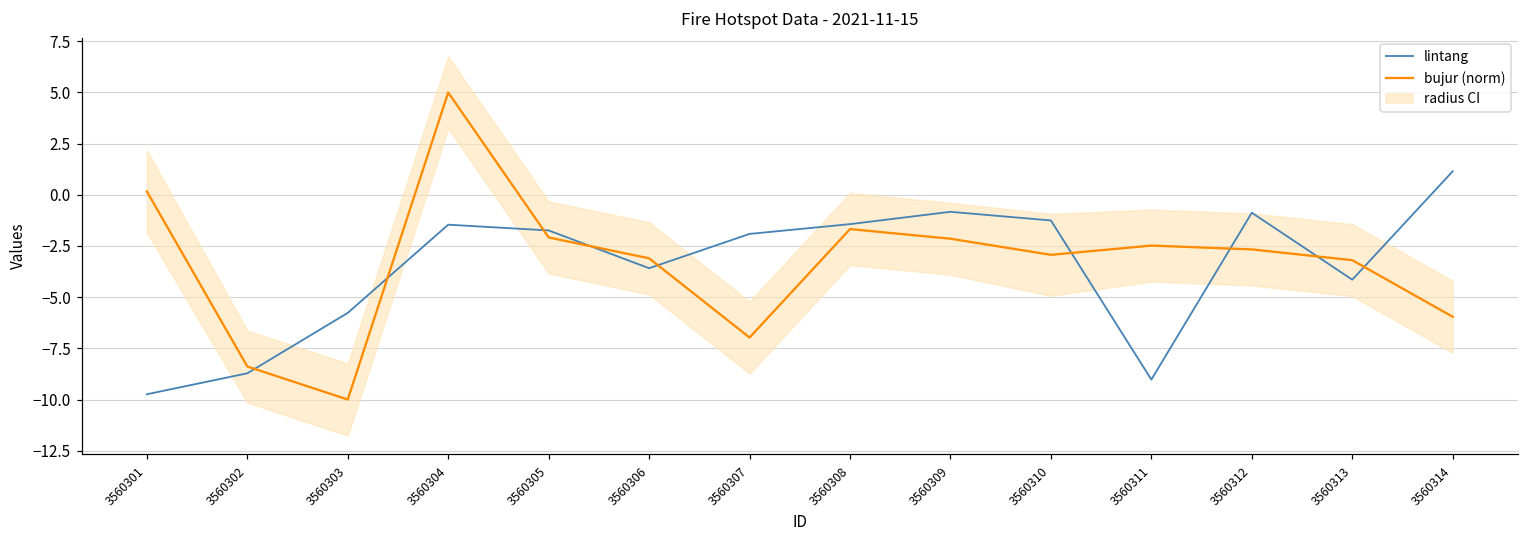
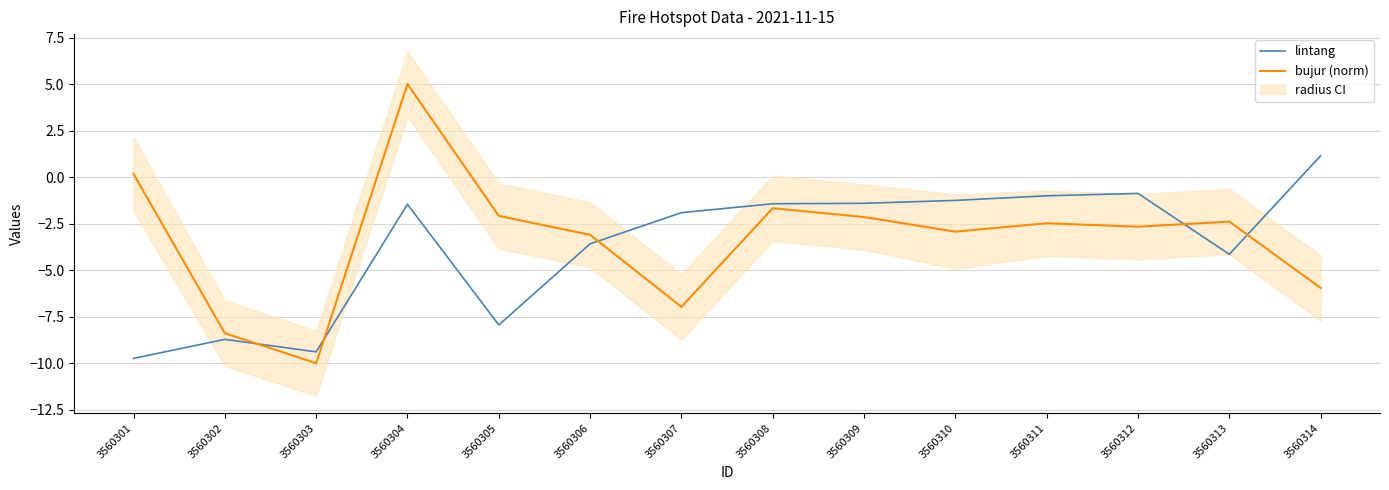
lintang, 3560303: -5.8 -> -9.4
lintang, 3560305: -1.7 -> -7.9
lintang, 3560309: -0.8 -> -1.4
lintang, 3560311: -9.0 -> -1.0
bujur (norm), 3560313: -3.2 -> -2.4
